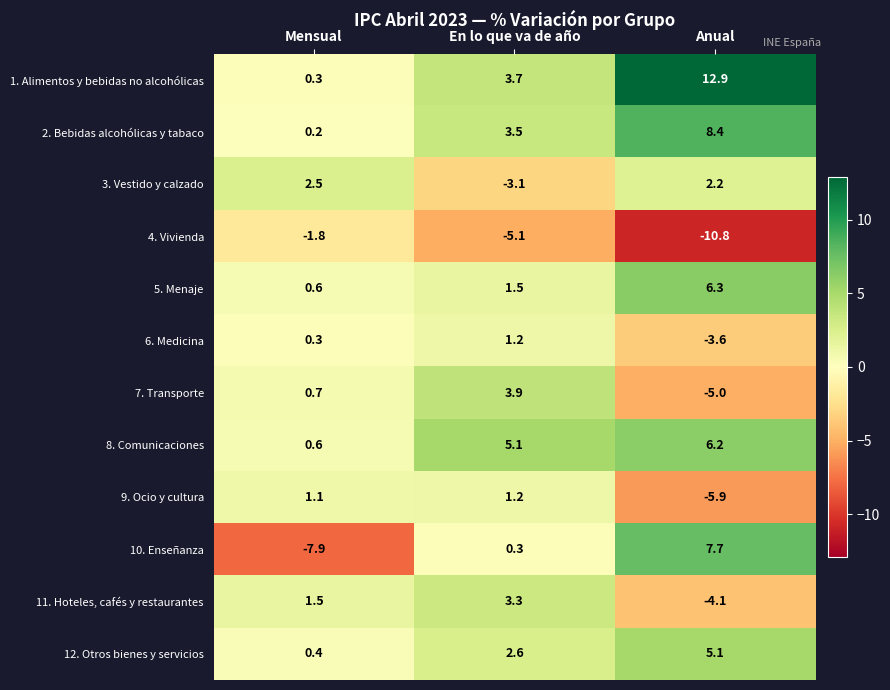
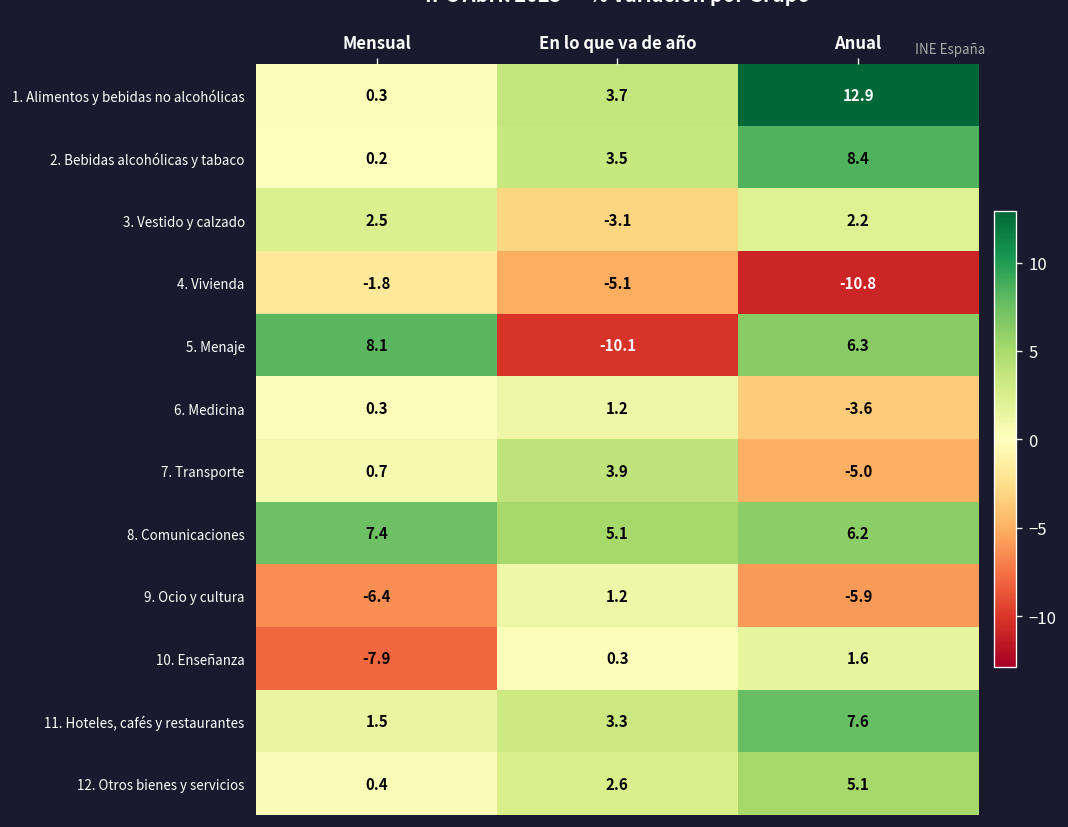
5. Menaje, Mensual: 0.6 -> 8.1
5. Menaje, En lo que va de año: 1.5 -> -10.1
8. Comunicaciones, Mensual: 0.6 -> 7.4
9. Ocio y cultura, Mensual: 1.1 -> -6.4
10. Enseñanza, Anual: 7.7 -> 1.6
11. Hoteles, cafés y restaurantes, Anual: -4.1 -> 7.6
